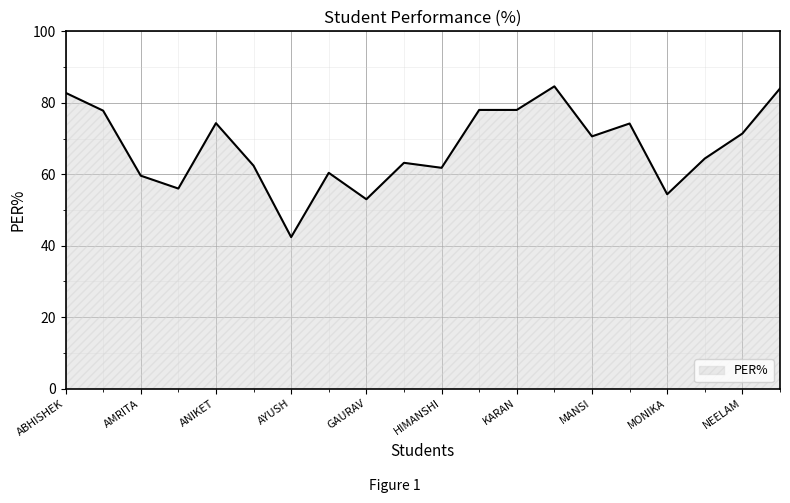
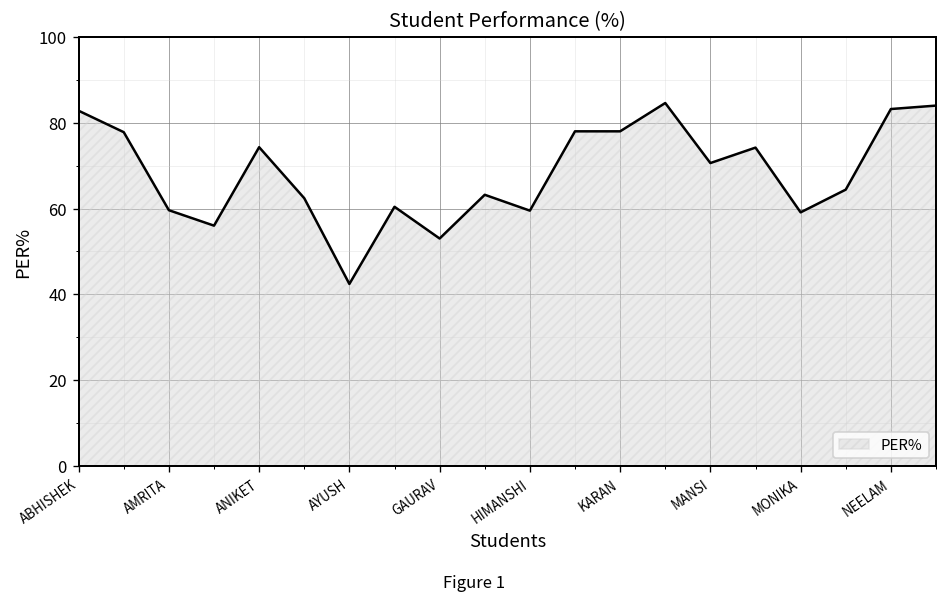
HIMANSHI: 62 -> 60
MONIKA: 54 -> 59
NEELAM: 71 -> 83
